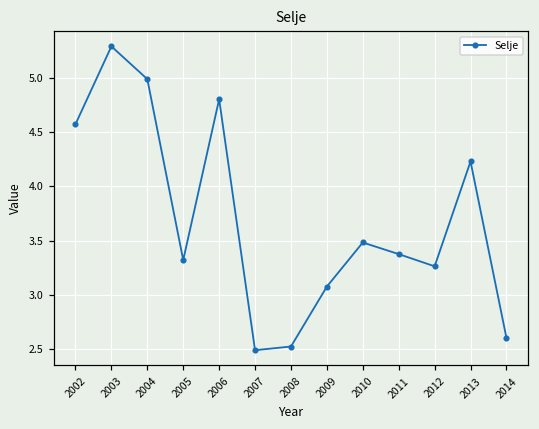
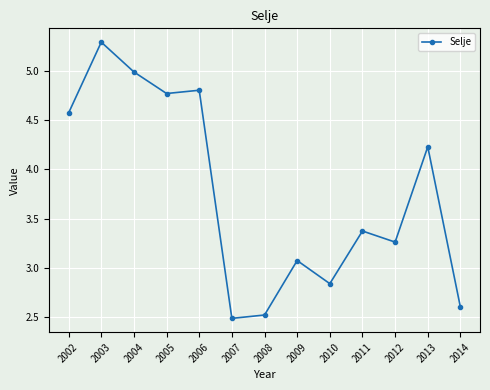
2005: 3.3 -> 4.8
2010: 3.5 -> 2.8
